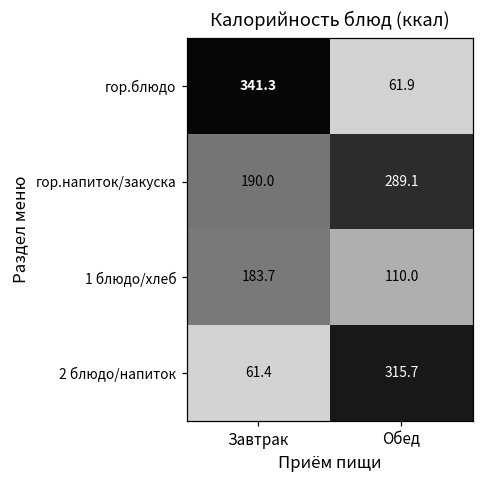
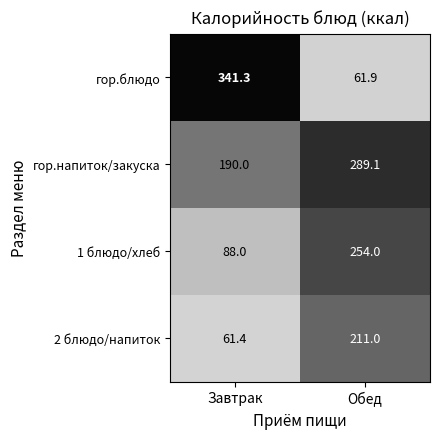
1 блюдо/хлеб, Завтрак: 183.7 -> 88.0
1 блюдо/хлеб, Обед: 110.0 -> 254.0
2 блюдо/напиток, Обед: 315.7 -> 211.0
